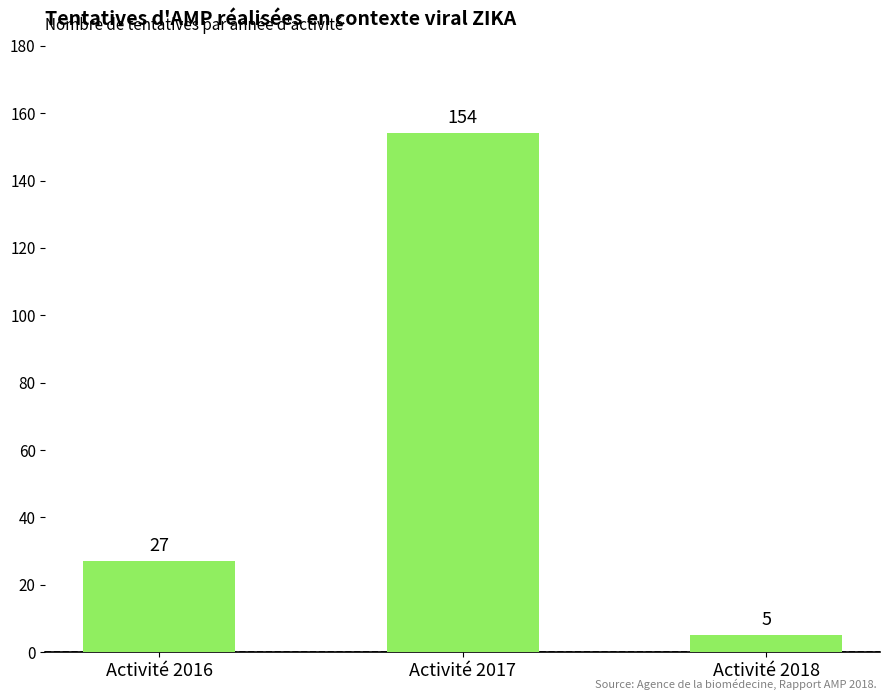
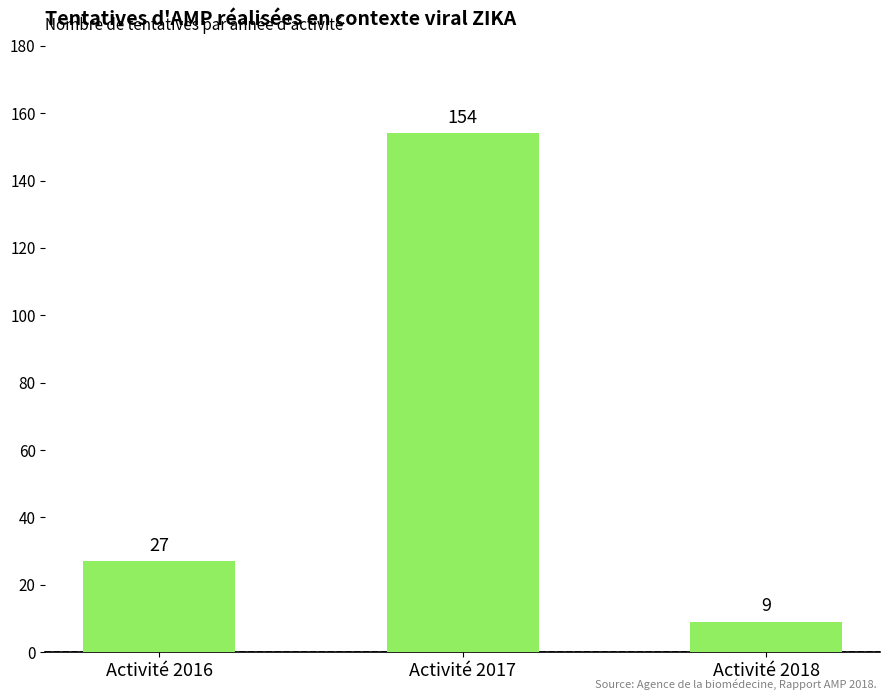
Activité 2018: 5 -> 9
